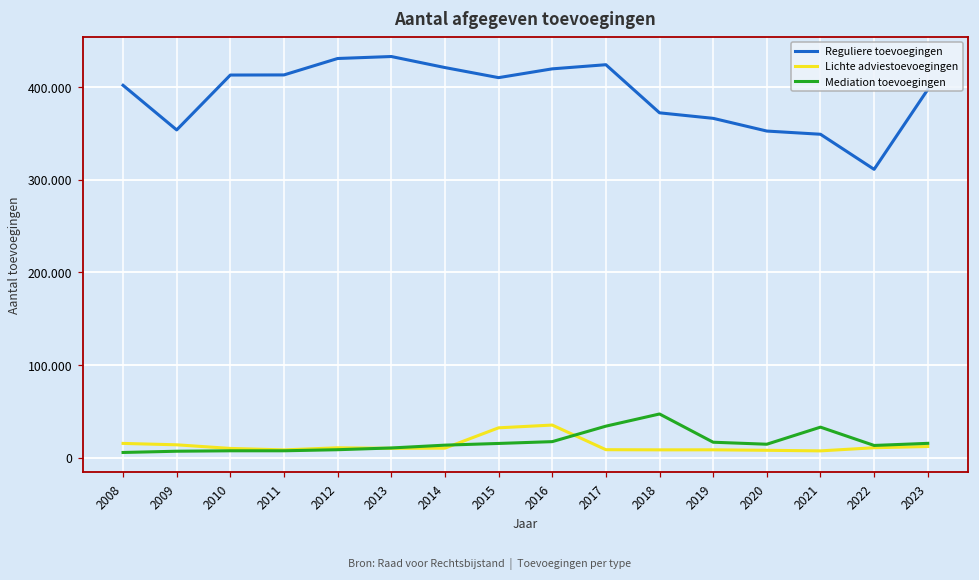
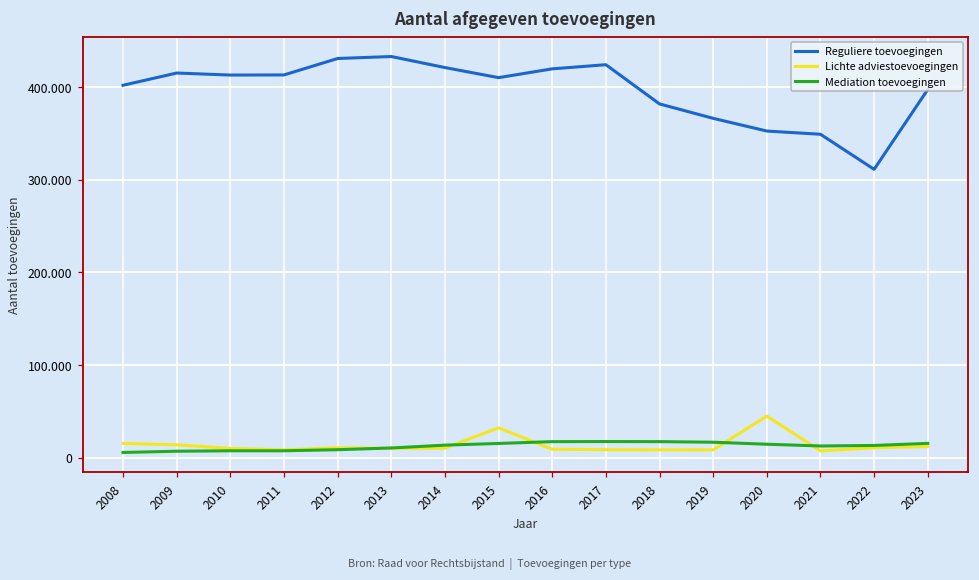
Reguliere toevoegingen, 2009: 350 -> 410
Lichte adviestoevoegingen, 2016: 40 -> 10
Mediation toevoegingen, 2017: 30 -> 20
Reguliere toevoegingen, 2018: 370 -> 380
Mediation toevoegingen, 2018: 50 -> 20
Lichte adviestoevoegingen, 2020: 10 -> 40
Mediation toevoegingen, 2021: 30 -> 10
